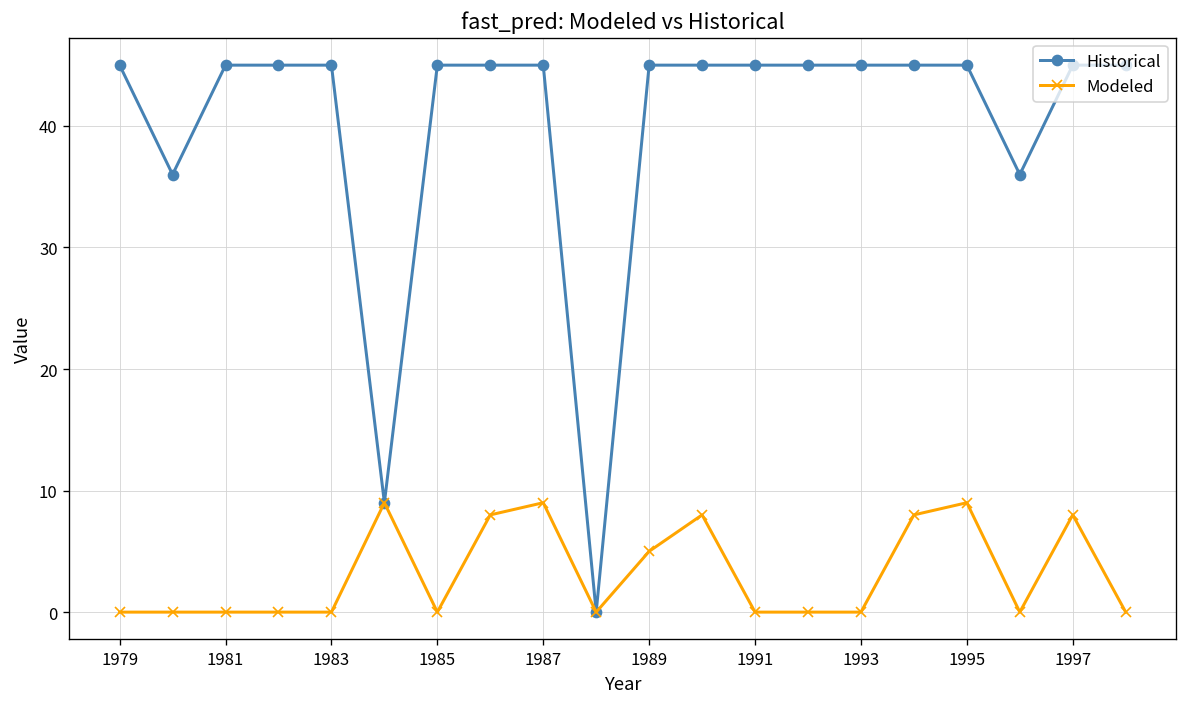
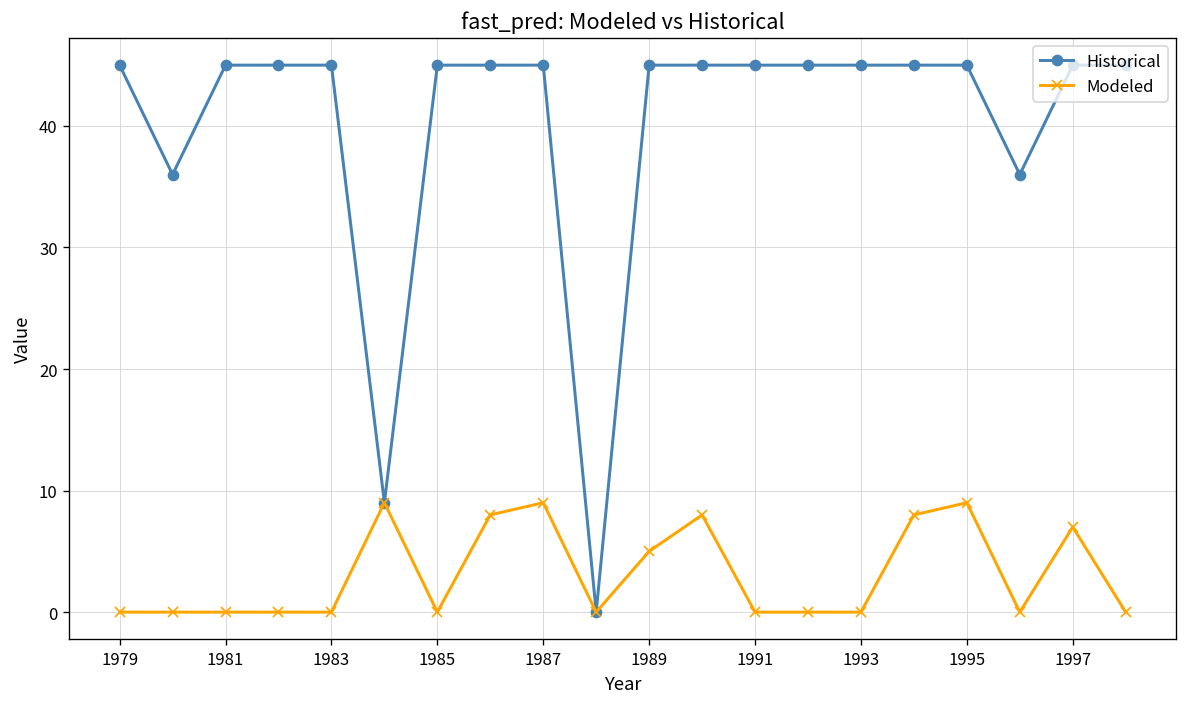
Modeled, 1997: 8 -> 7
